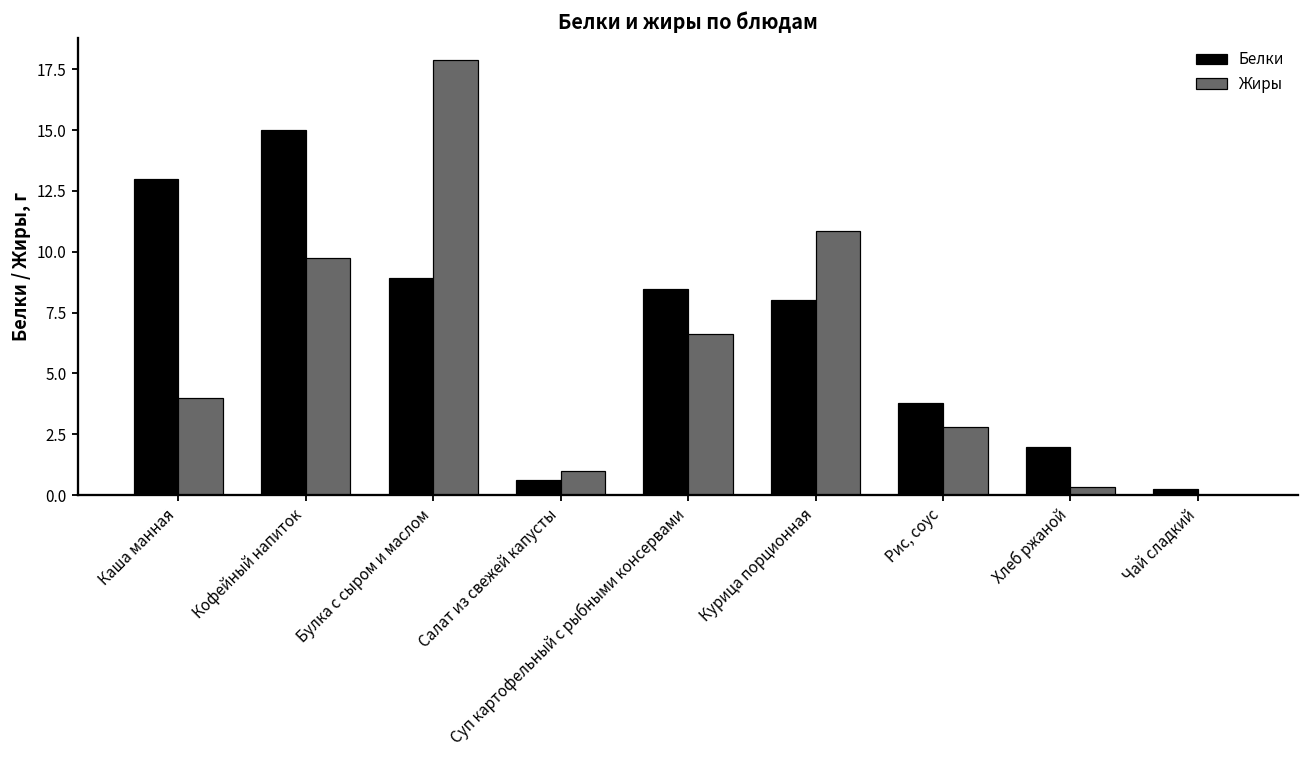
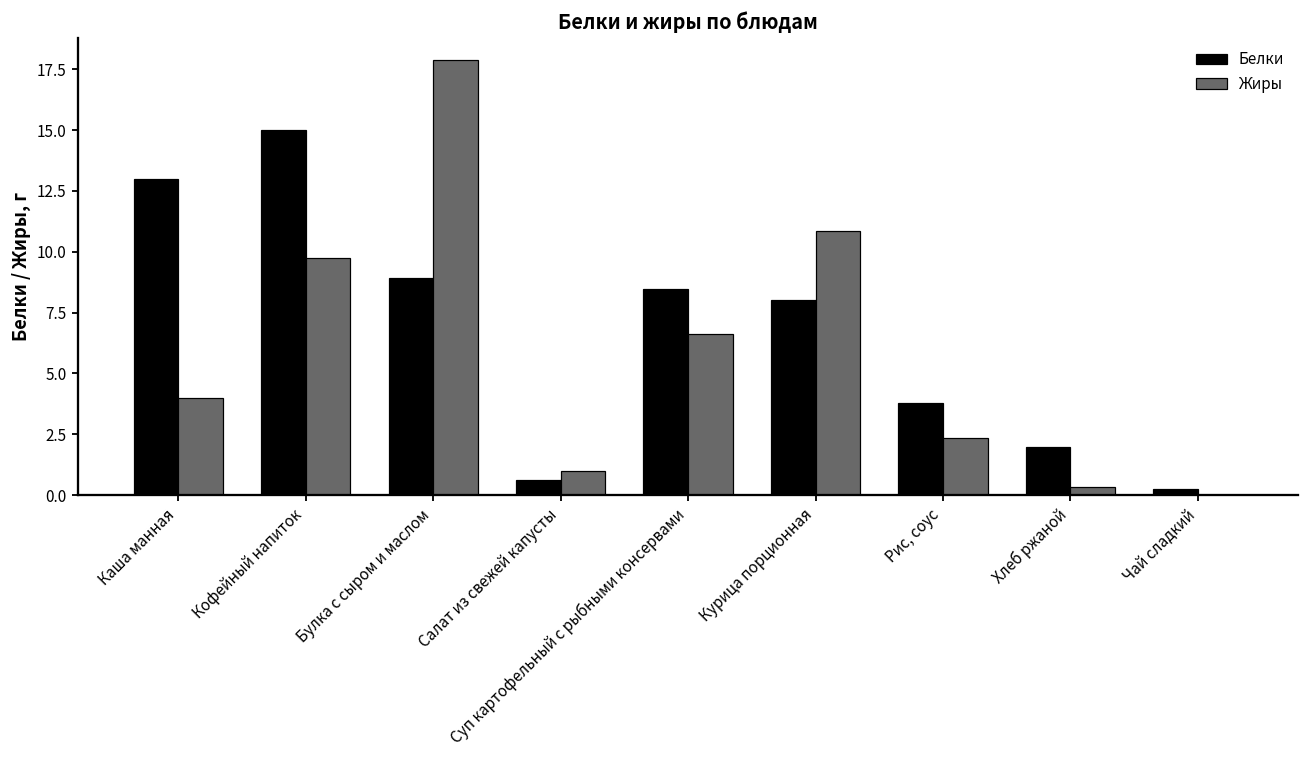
Жиры, Рис, соус: 2.8 -> 2.3
